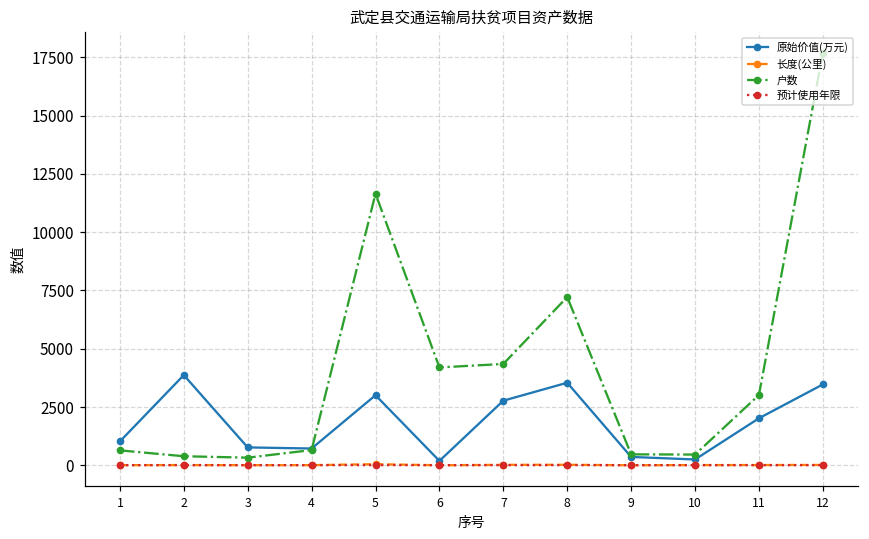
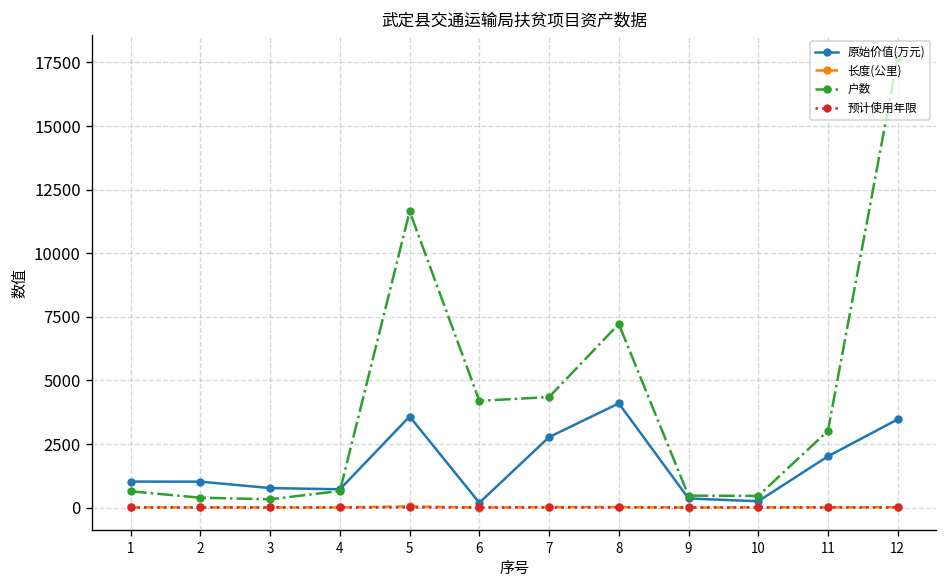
原始价值(万元), 2: 3900 -> 1000
原始价值(万元), 5: 3000 -> 3600
原始价值(万元), 8: 3500 -> 4100
